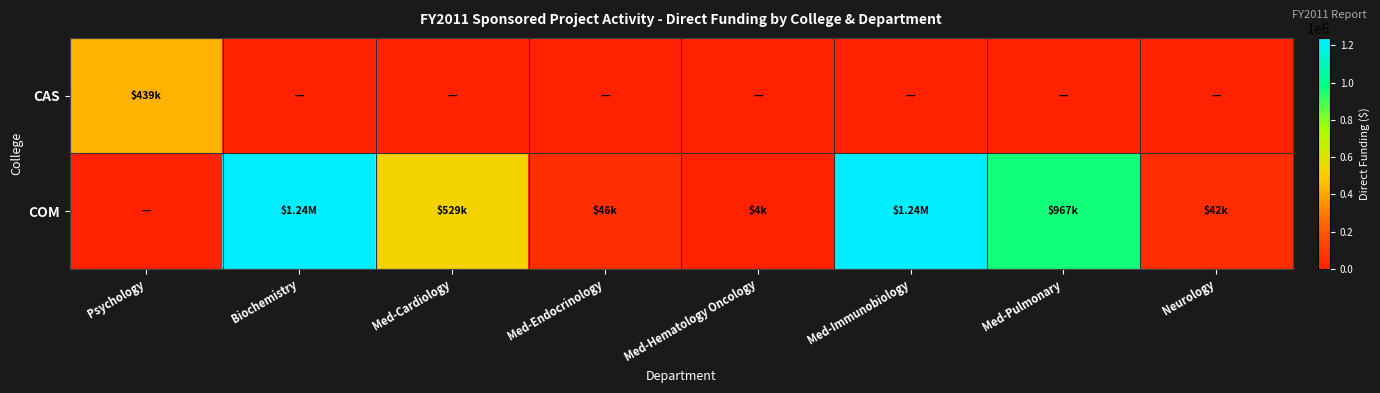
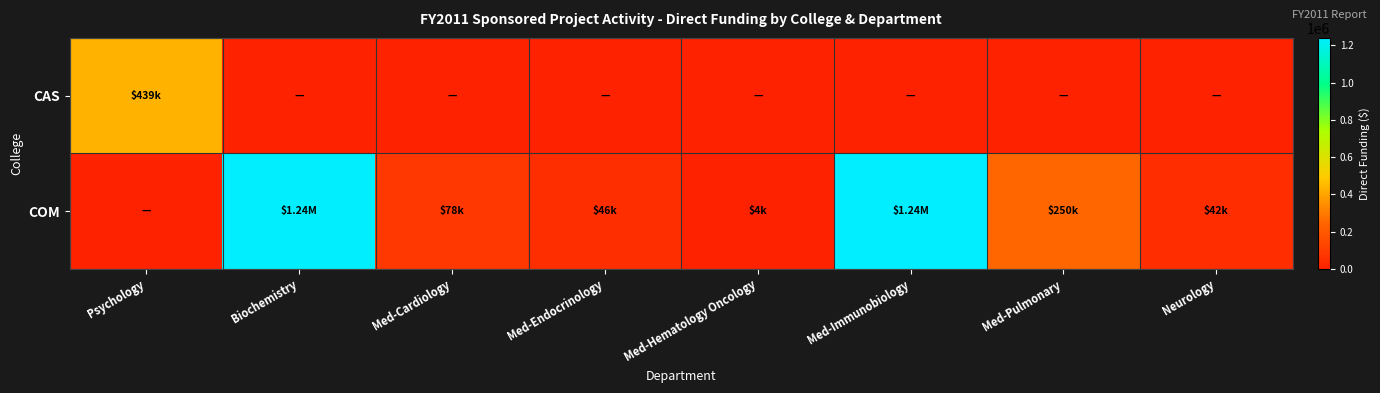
COM, Med-Cardiology: $529k -> $78k
COM, Med-Pulmonary: $967k -> $250k
